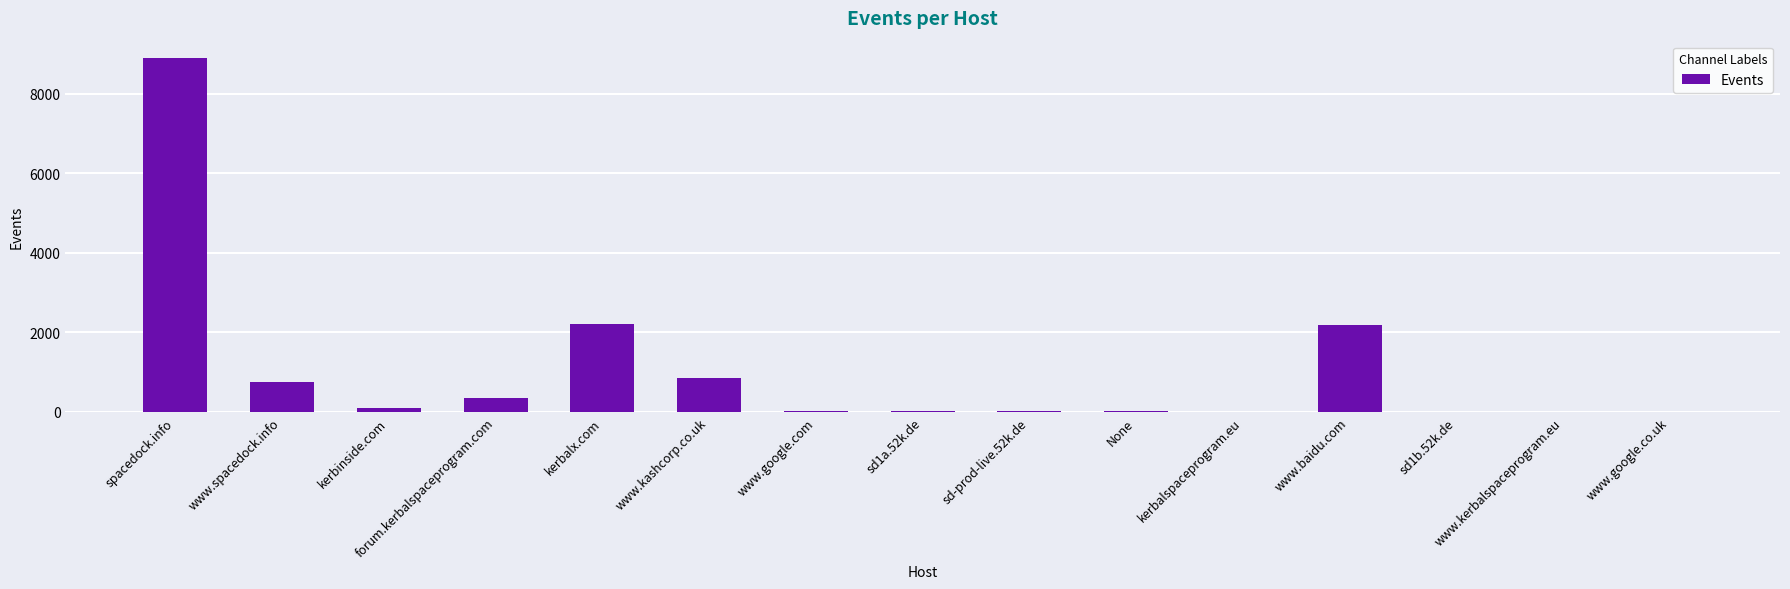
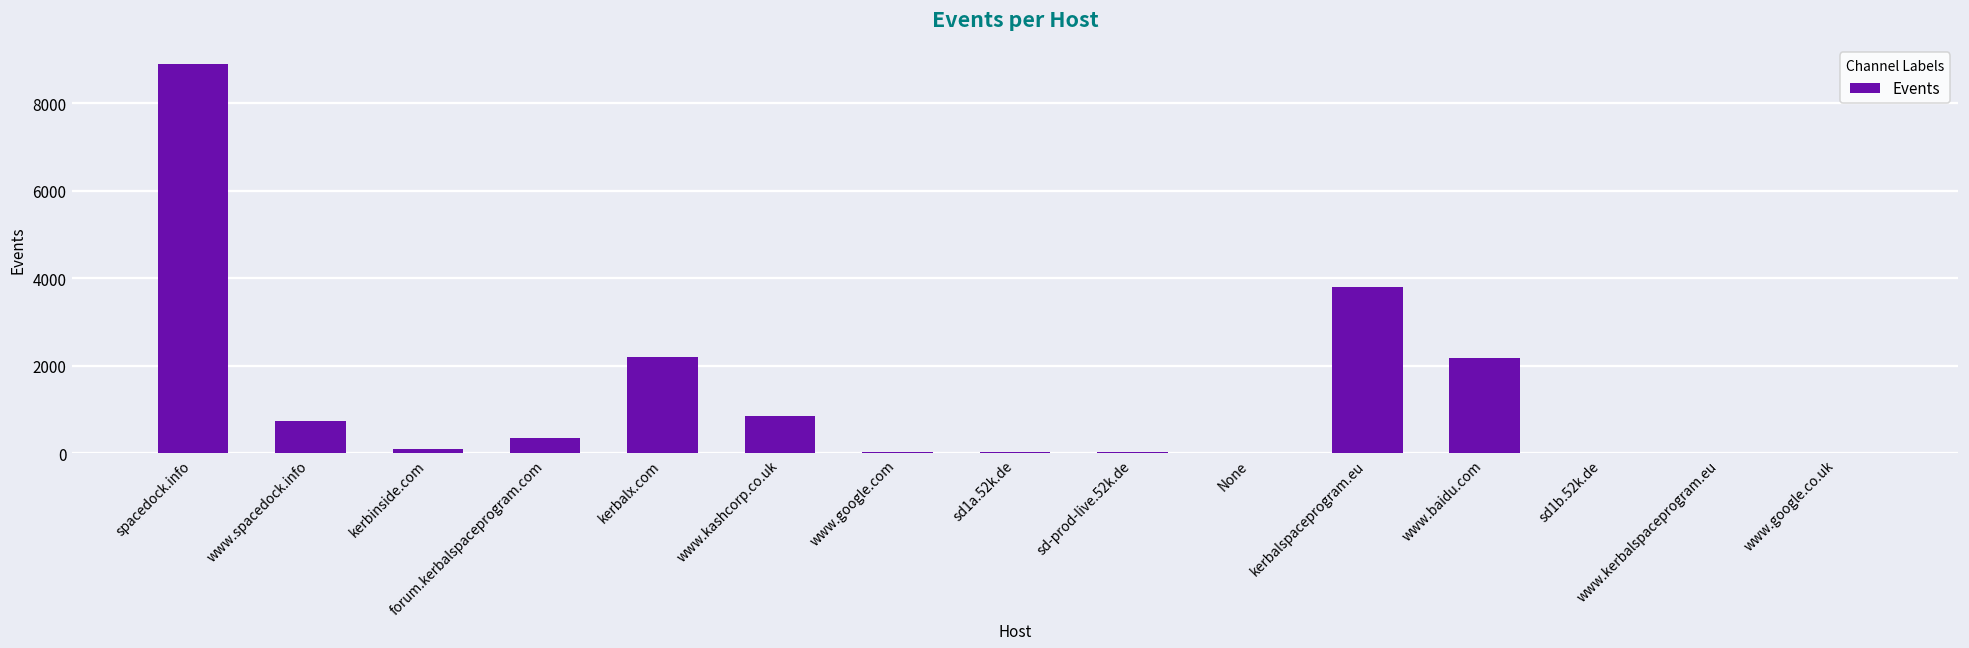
kerbalspaceprogram.eu: 0 -> 3800
